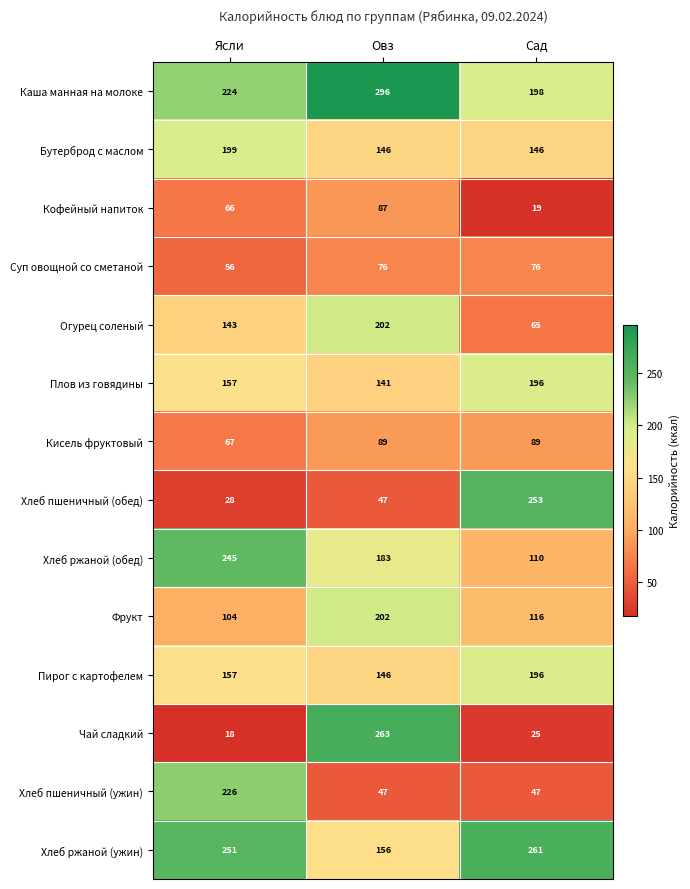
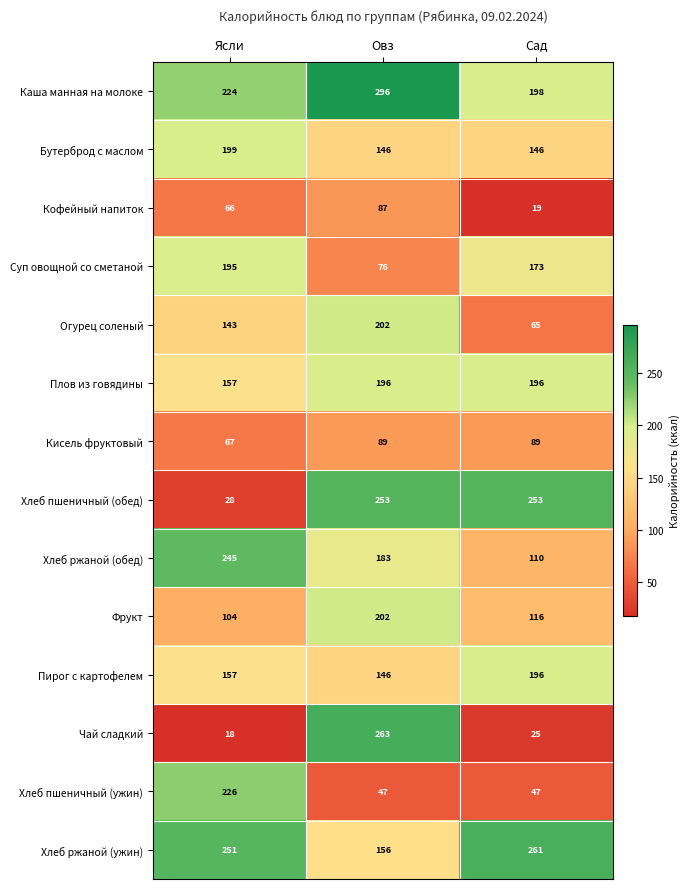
Суп овощной со сметаной, Ясли: 56 -> 195
Суп овощной со сметаной, Сад: 76 -> 173
Плов из говядины, Овз: 141 -> 196
Хлеб пшеничный (обед), Овз: 47 -> 253
